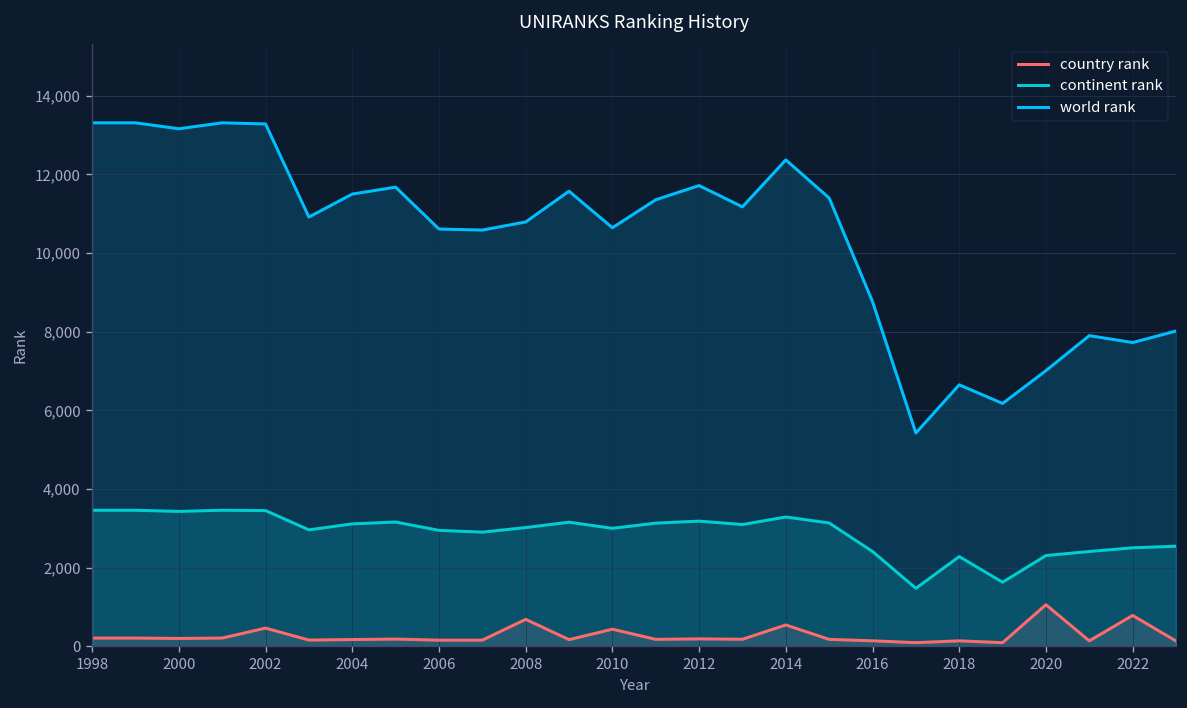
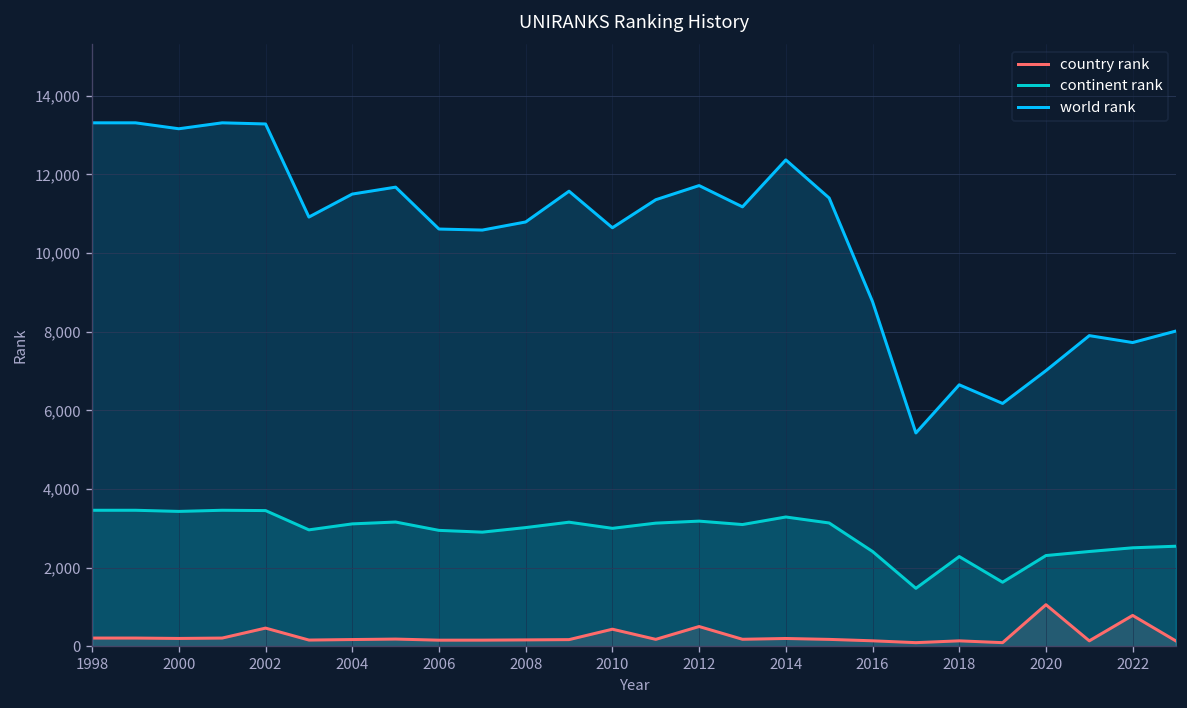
country rank, 2008: 700 -> 200
country rank, 2012: 200 -> 500
country rank, 2014: 500 -> 200
